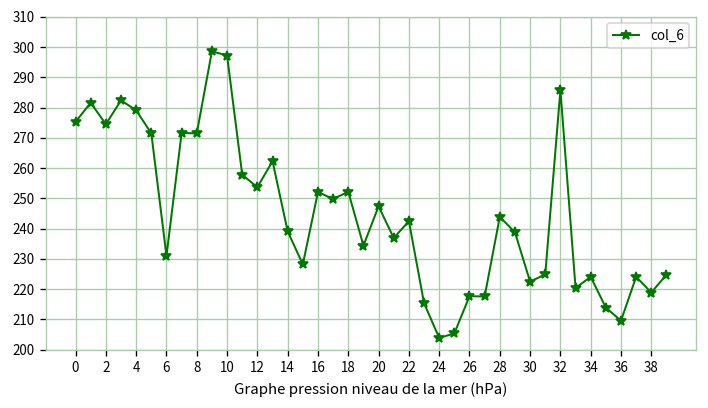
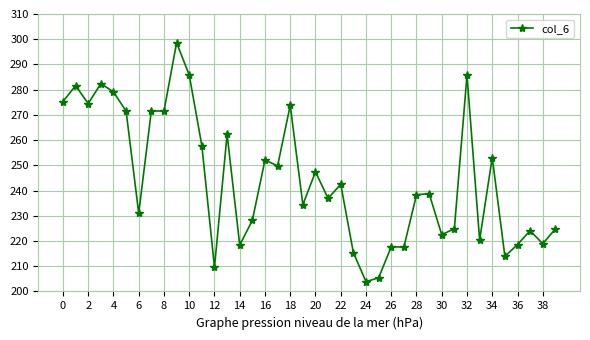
10: 297 -> 286
12: 254 -> 210
14: 239 -> 218
18: 252 -> 274
28: 244 -> 238
34: 224 -> 253
36: 210 -> 219
